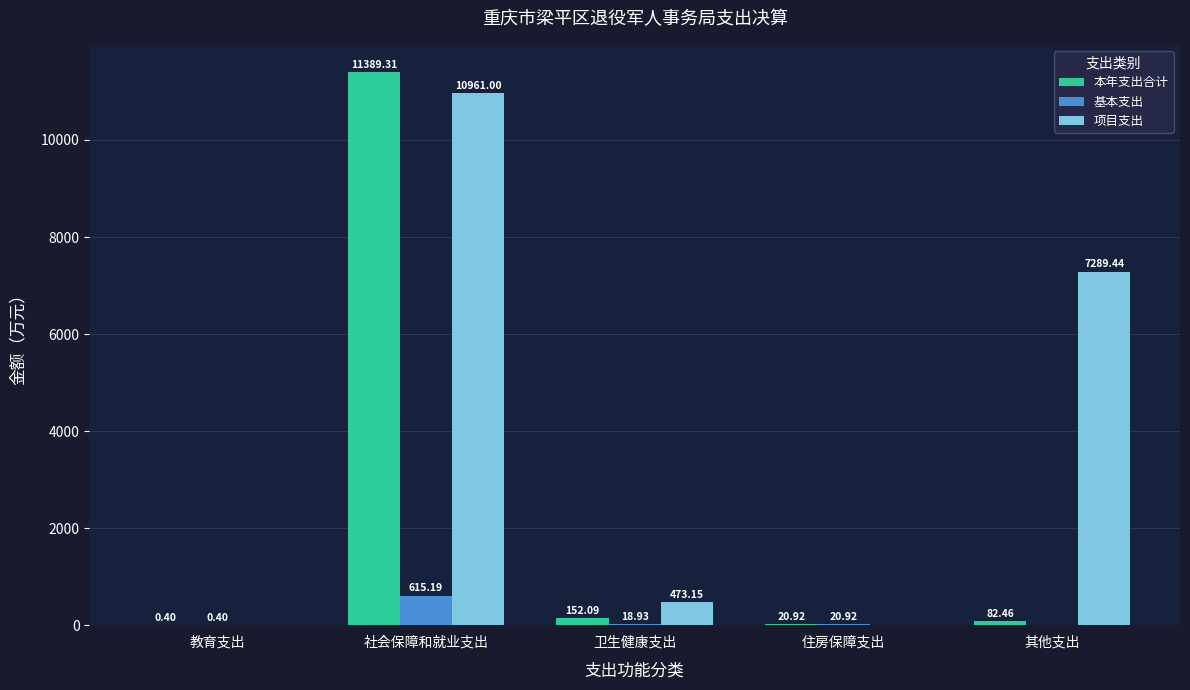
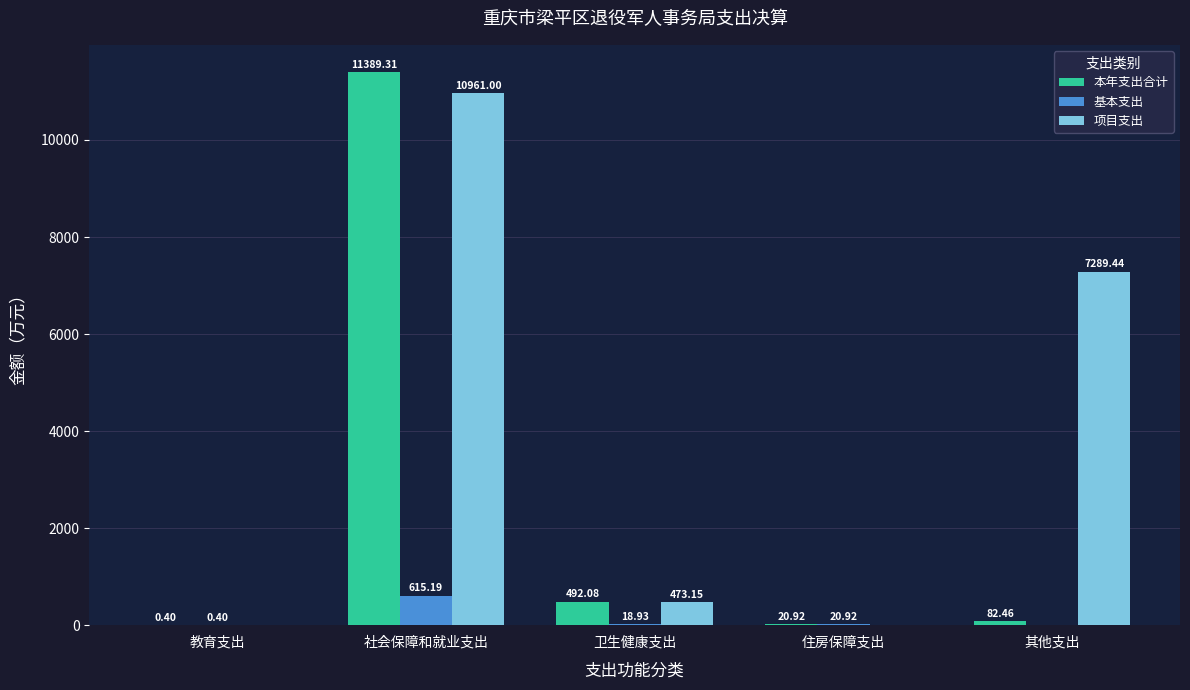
本年支出合计, 卫生健康支出: 152.09 -> 492.08
